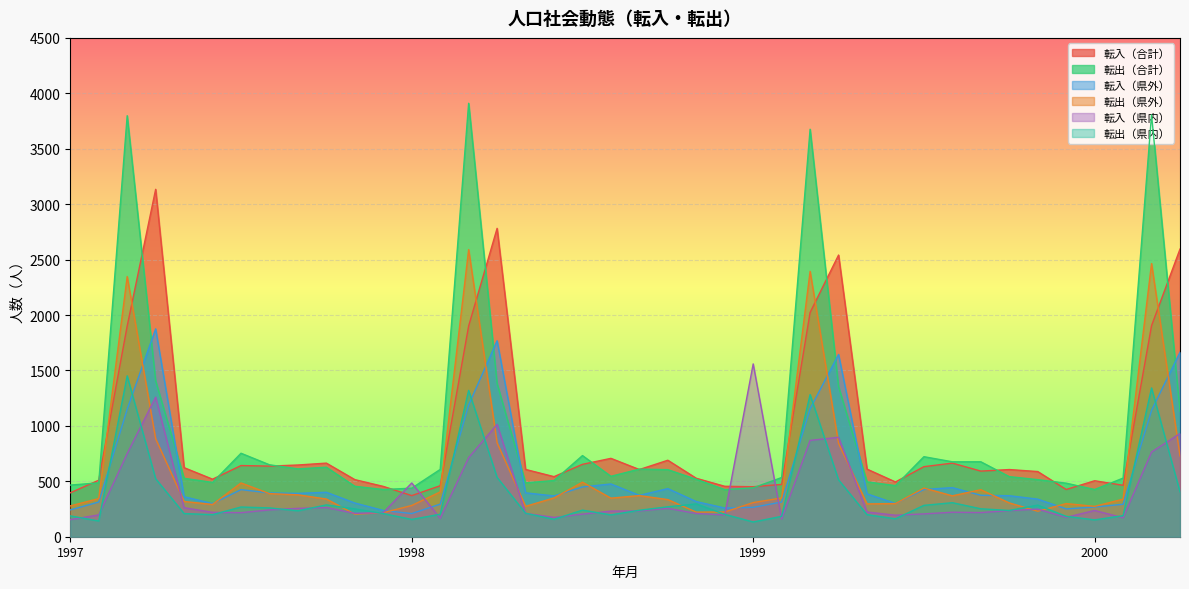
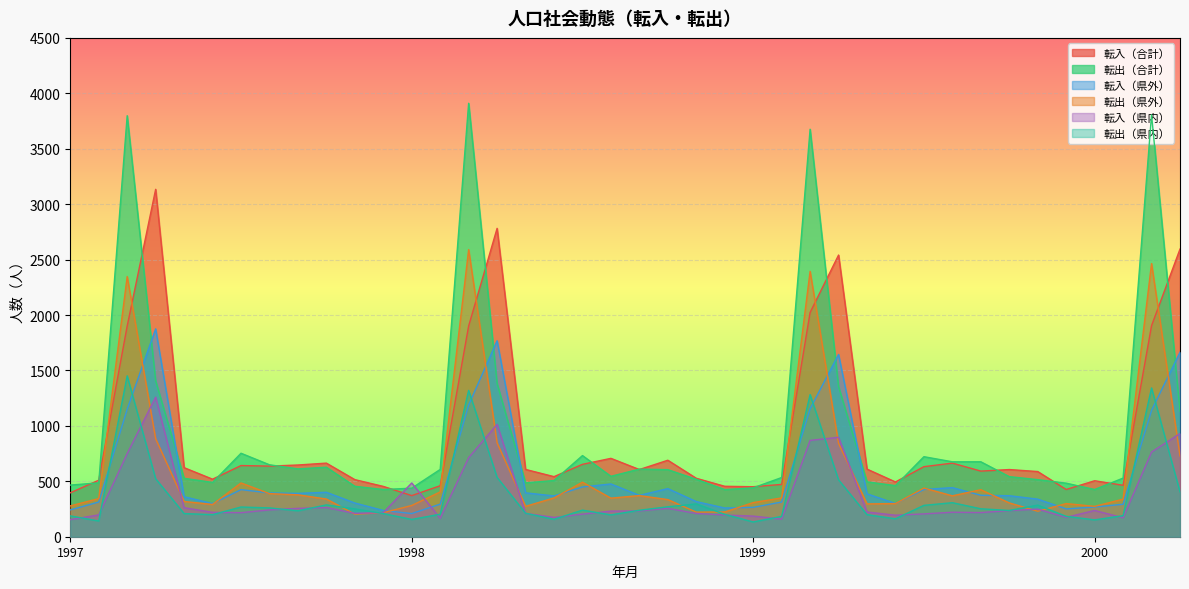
転入（県内）, 1999: 1560 -> 190
